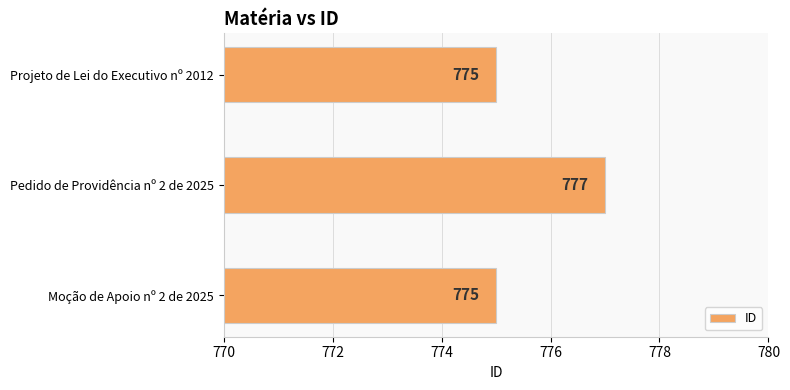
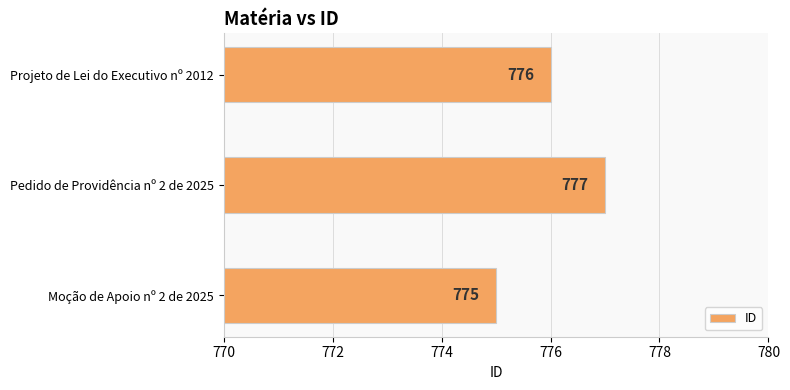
Projeto de Lei do Executivo nº 2012: 775 -> 776
